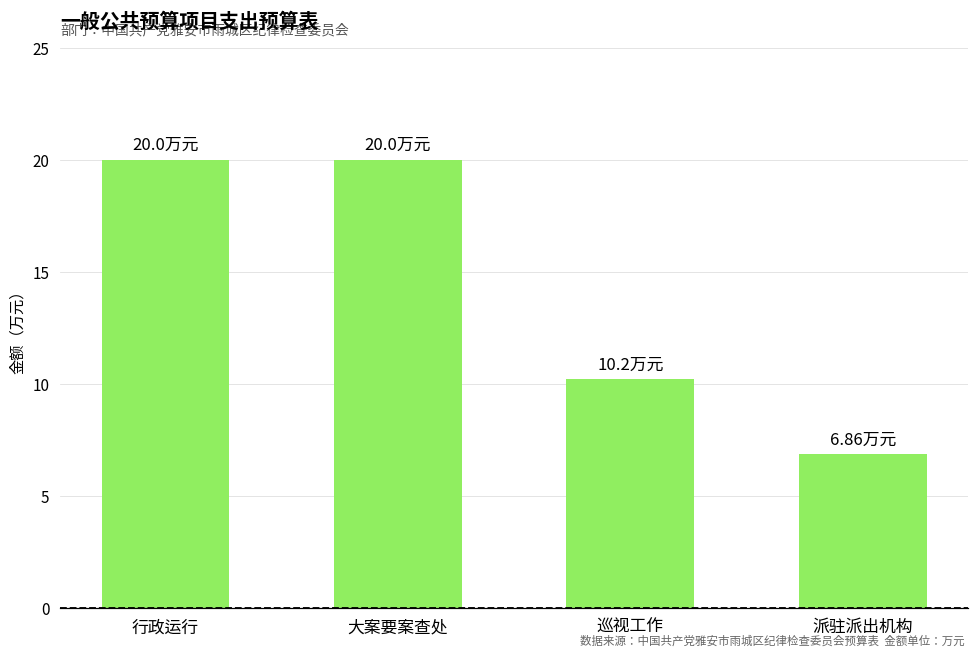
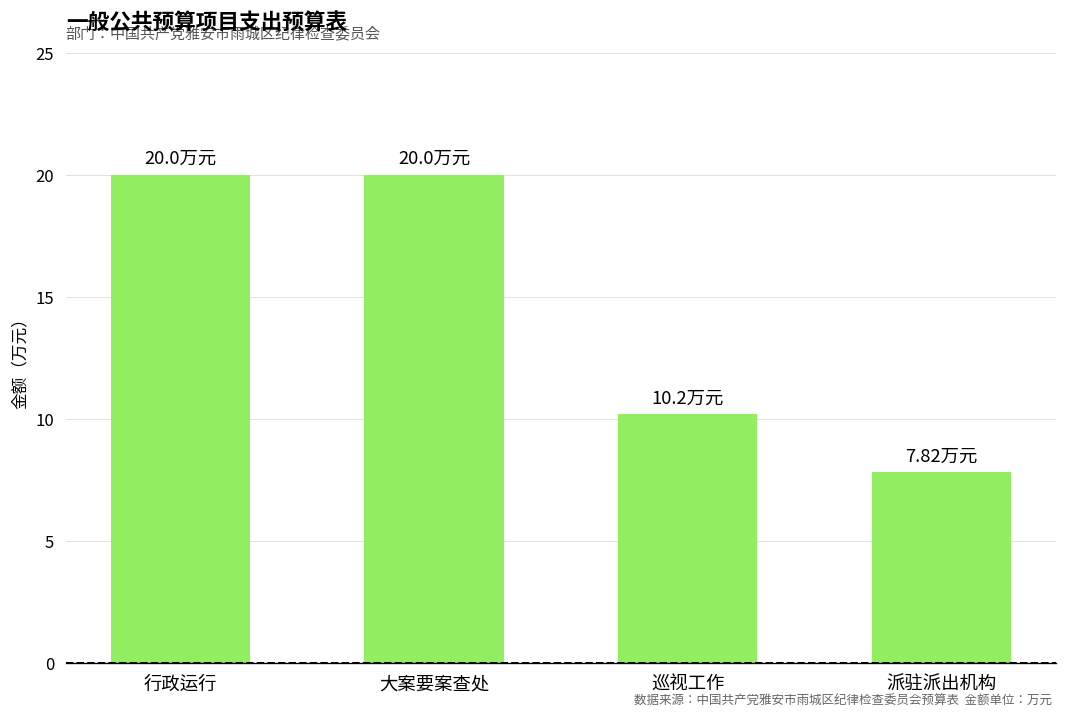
派驻派出机构: 6.86 -> 7.82
